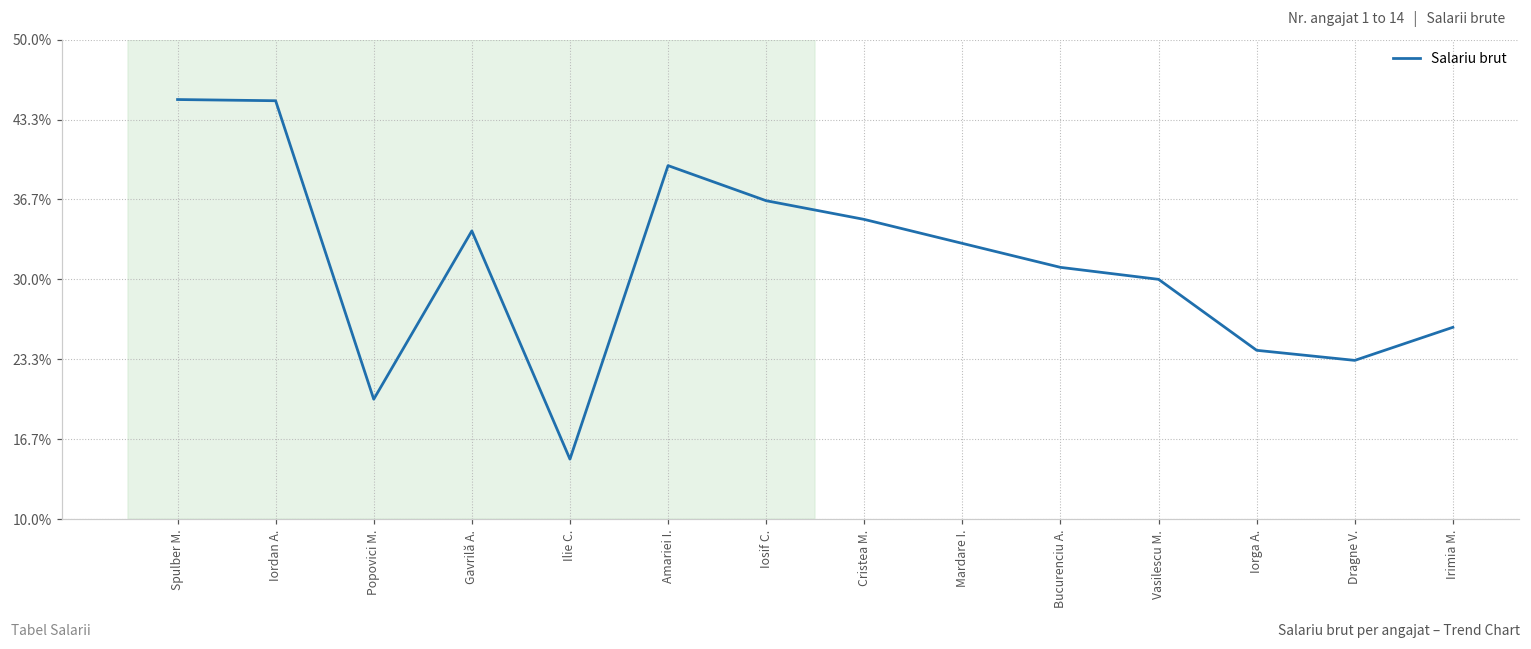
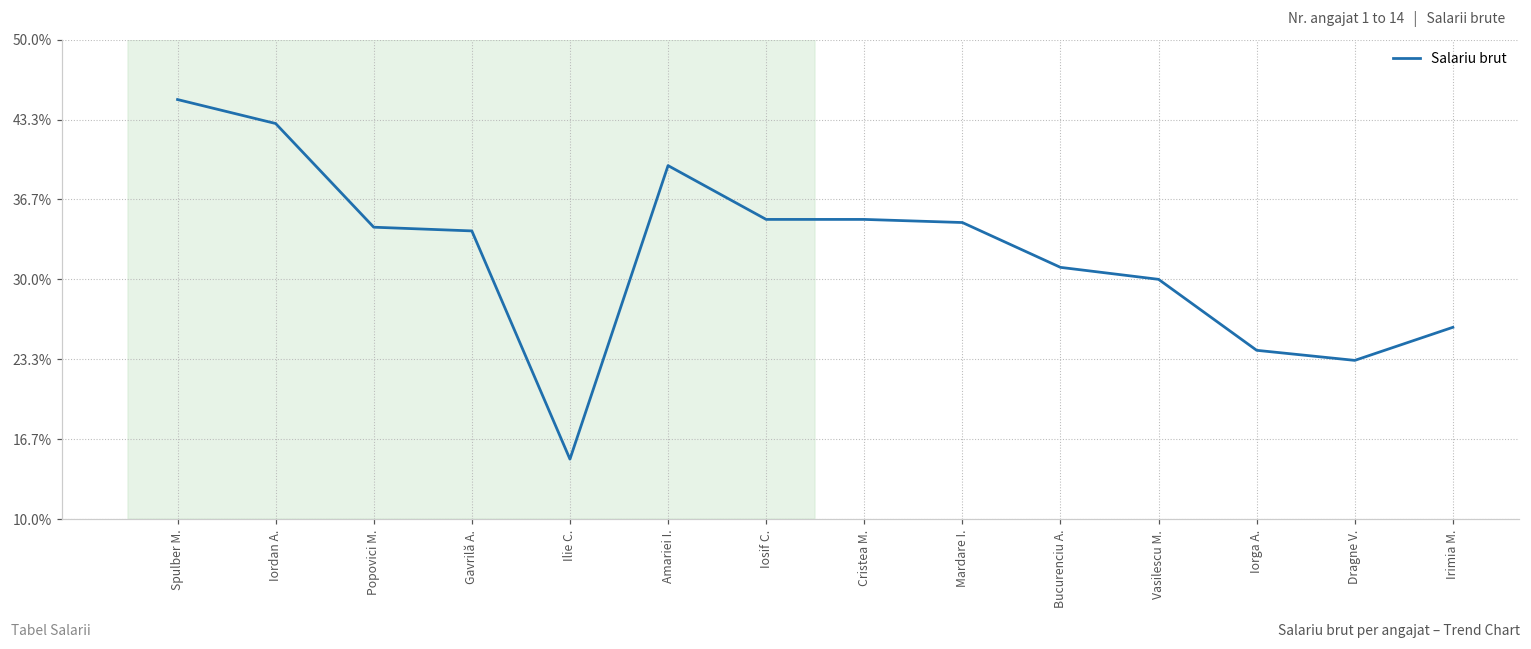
Iordan A.: 44.9% -> 43.0%
Popovici M.: 20.0% -> 34.4%
Iosif C.: 36.6% -> 35.0%
Mardare I.: 33.0% -> 34.7%
